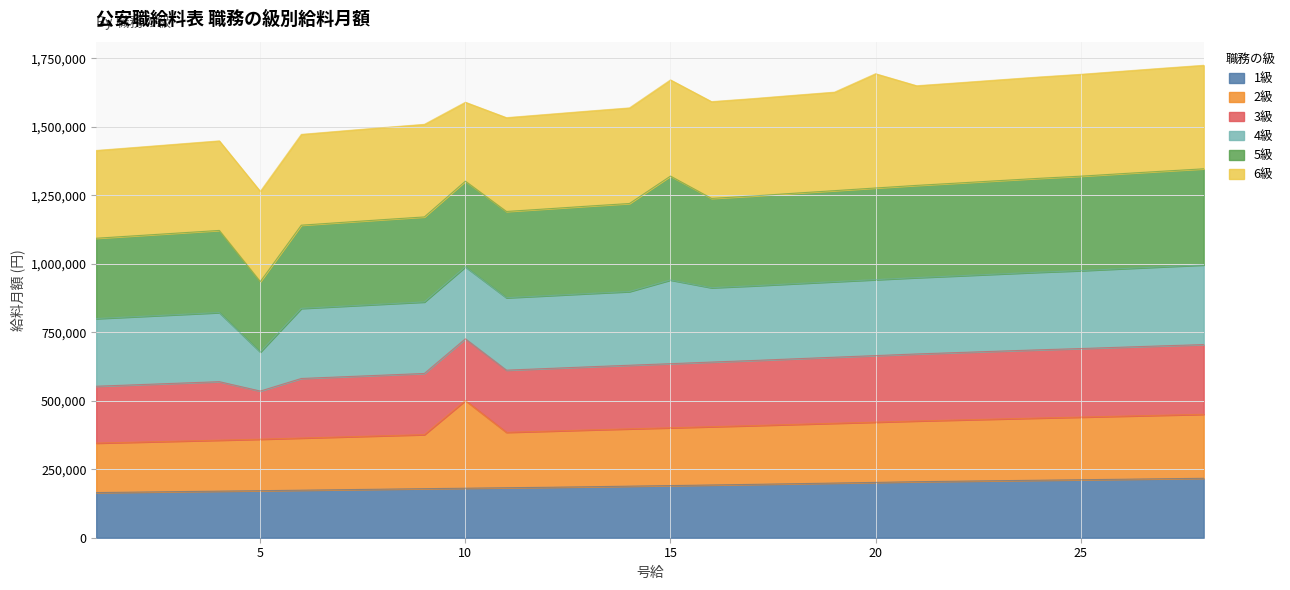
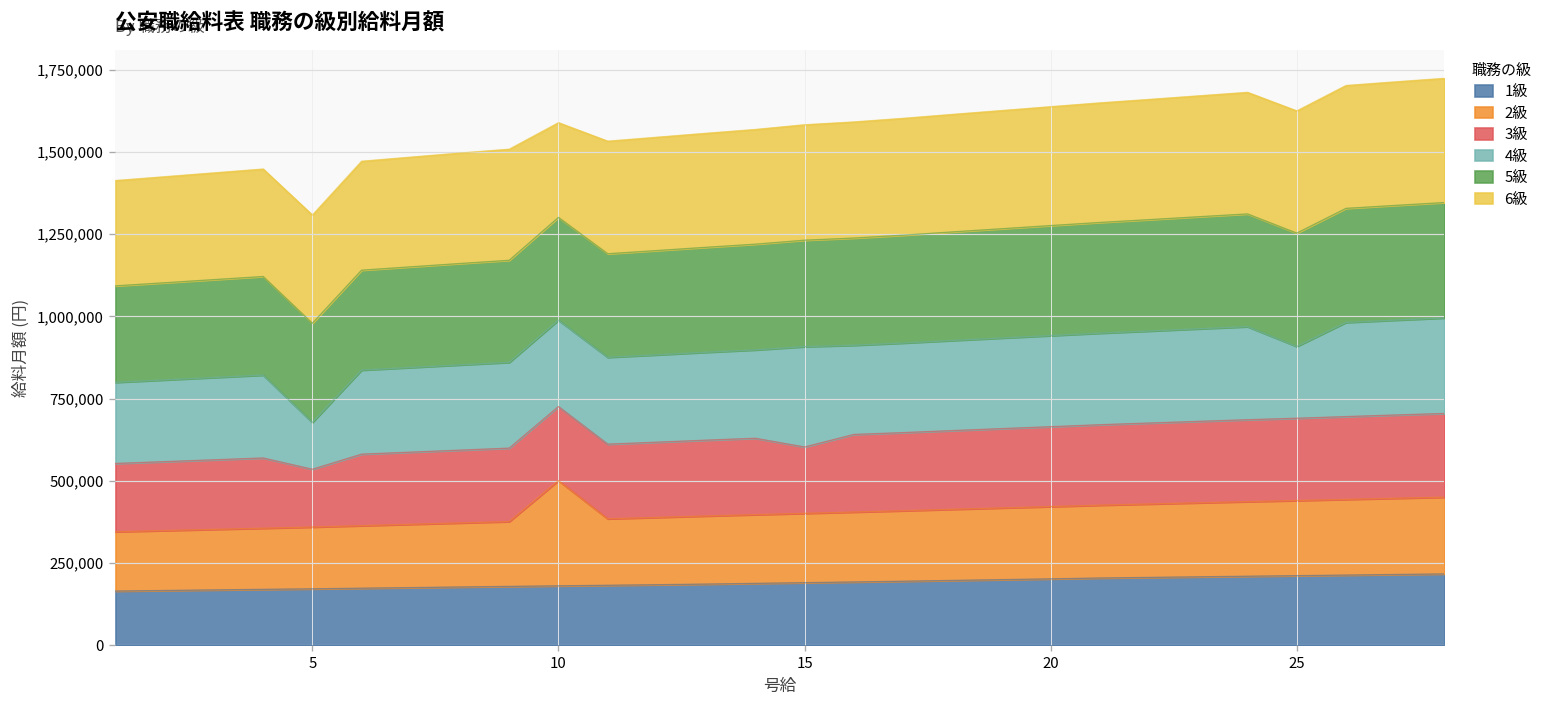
5級, 5: 260,000 -> 300,000
3級, 15: 230,000 -> 200,000
5級, 15: 380,000 -> 320,000
6級, 20: 420,000 -> 360,000
4級, 25: 280,000 -> 220,000
